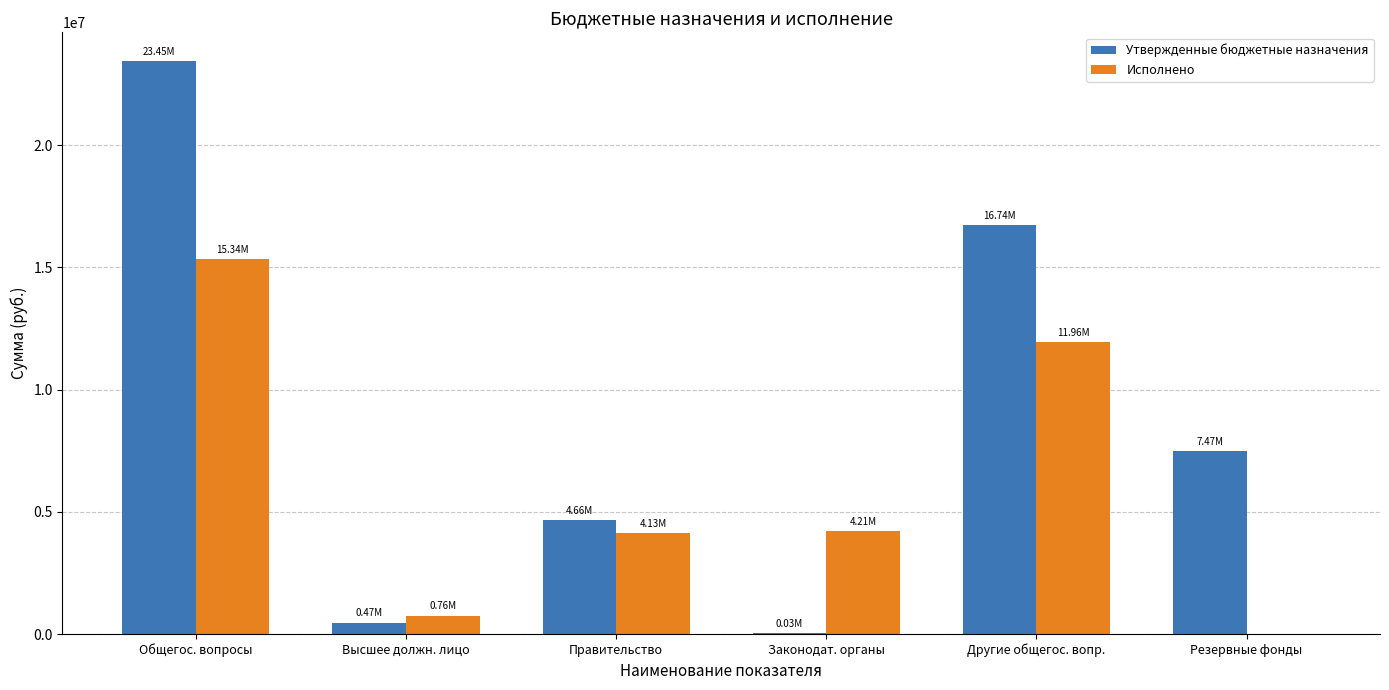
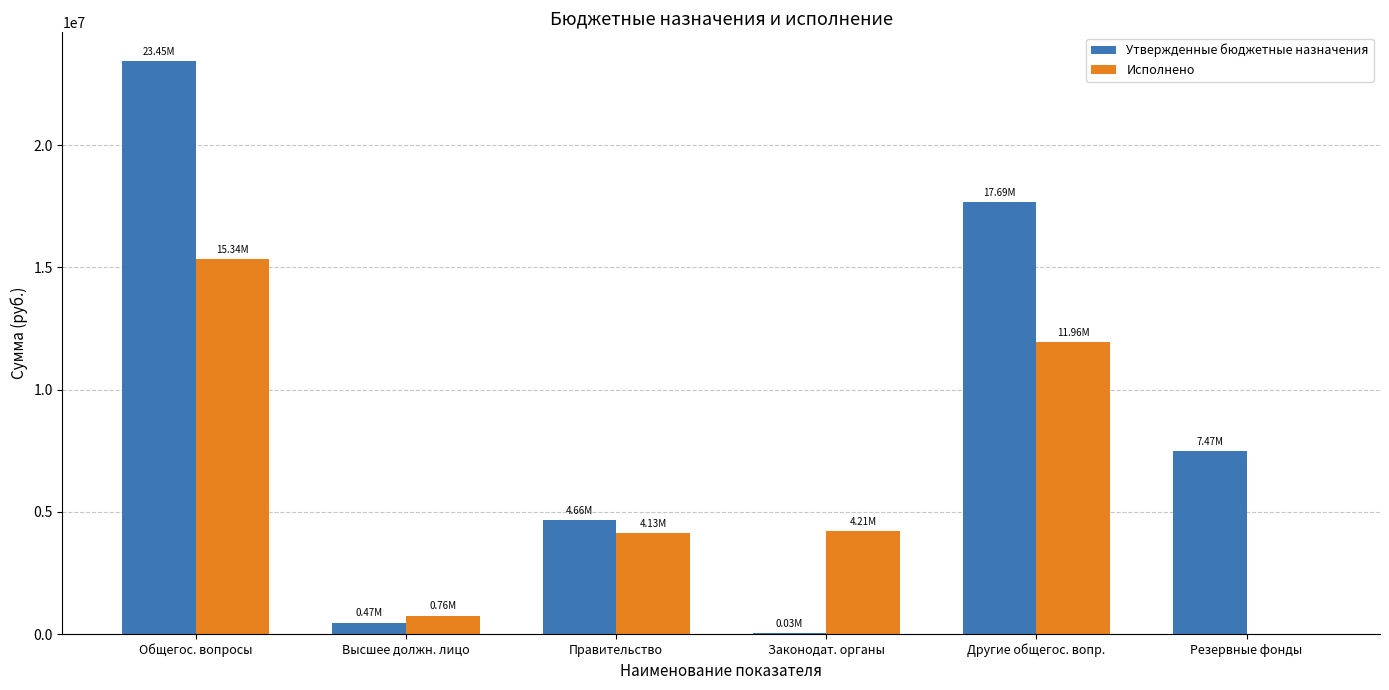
Утвержденные бюджетные назначения, Другие общегос. вопр.: 16.74M -> 17.69M
